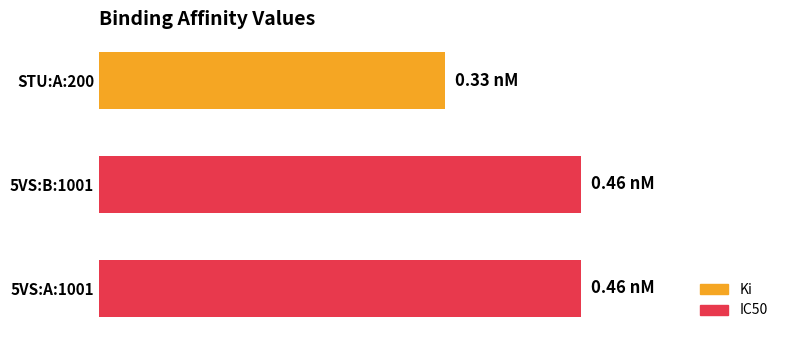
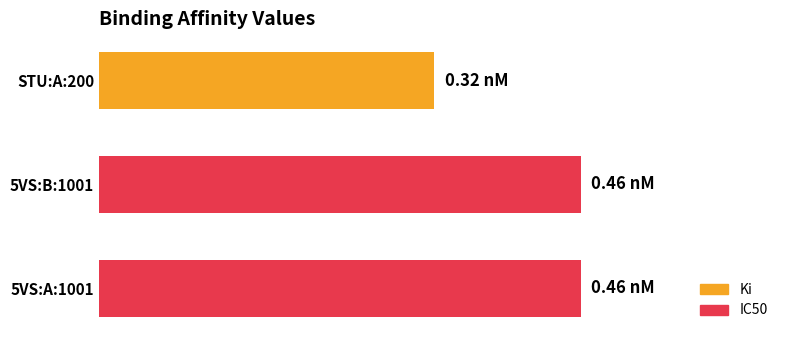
STU:A:200: 0.33 -> 0.32
